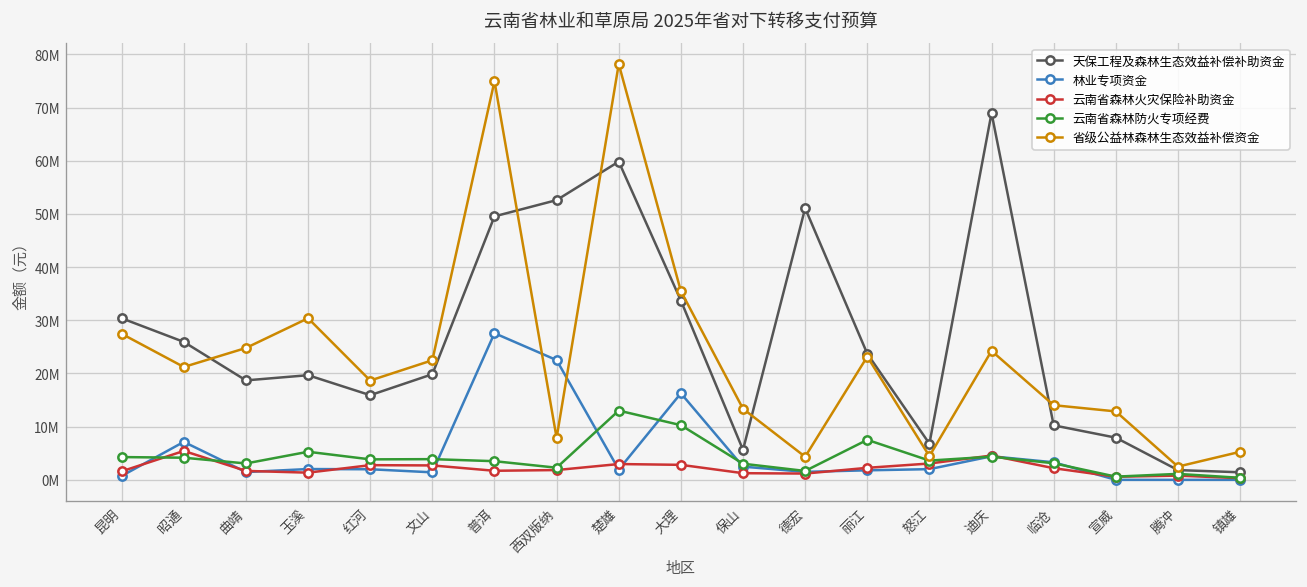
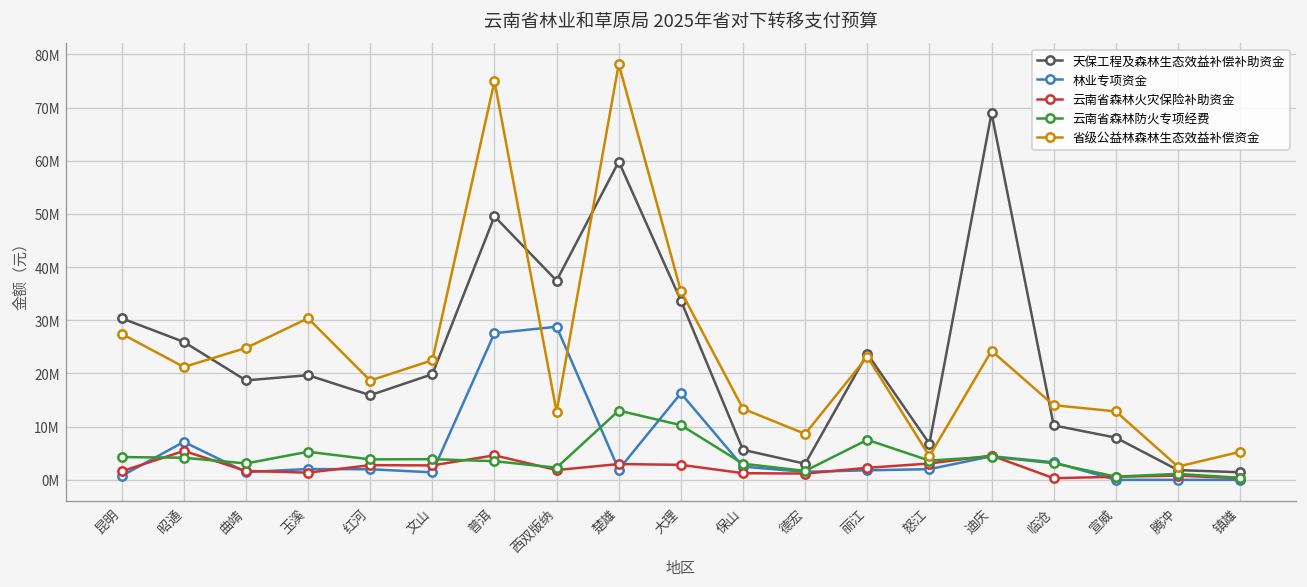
云南省森林火灾保险补助资金, 普洱: 2000000 -> 5000000
天保工程及森林生态效益补偿补助资金, 西双版纳: 53000000 -> 37000000
林业专项资金, 西双版纳: 23000000 -> 29000000
省级公益林森林生态效益补偿资金, 西双版纳: 8000000 -> 13000000
天保工程及森林生态效益补偿补助资金, 德宏: 51000000 -> 3000000
省级公益林森林生态效益补偿资金, 德宏: 4000000 -> 9000000
云南省森林火灾保险补助资金, 临沧: 2000000 -> 0
